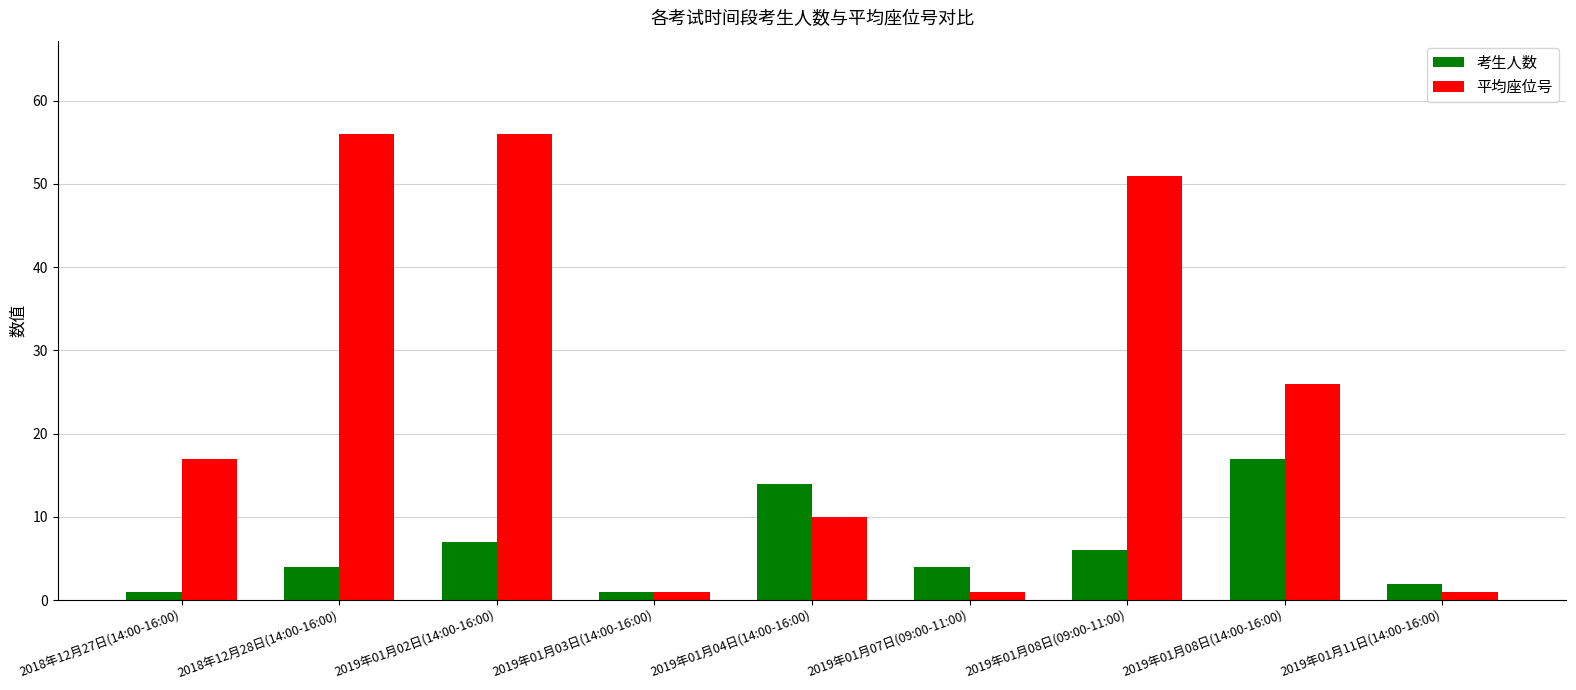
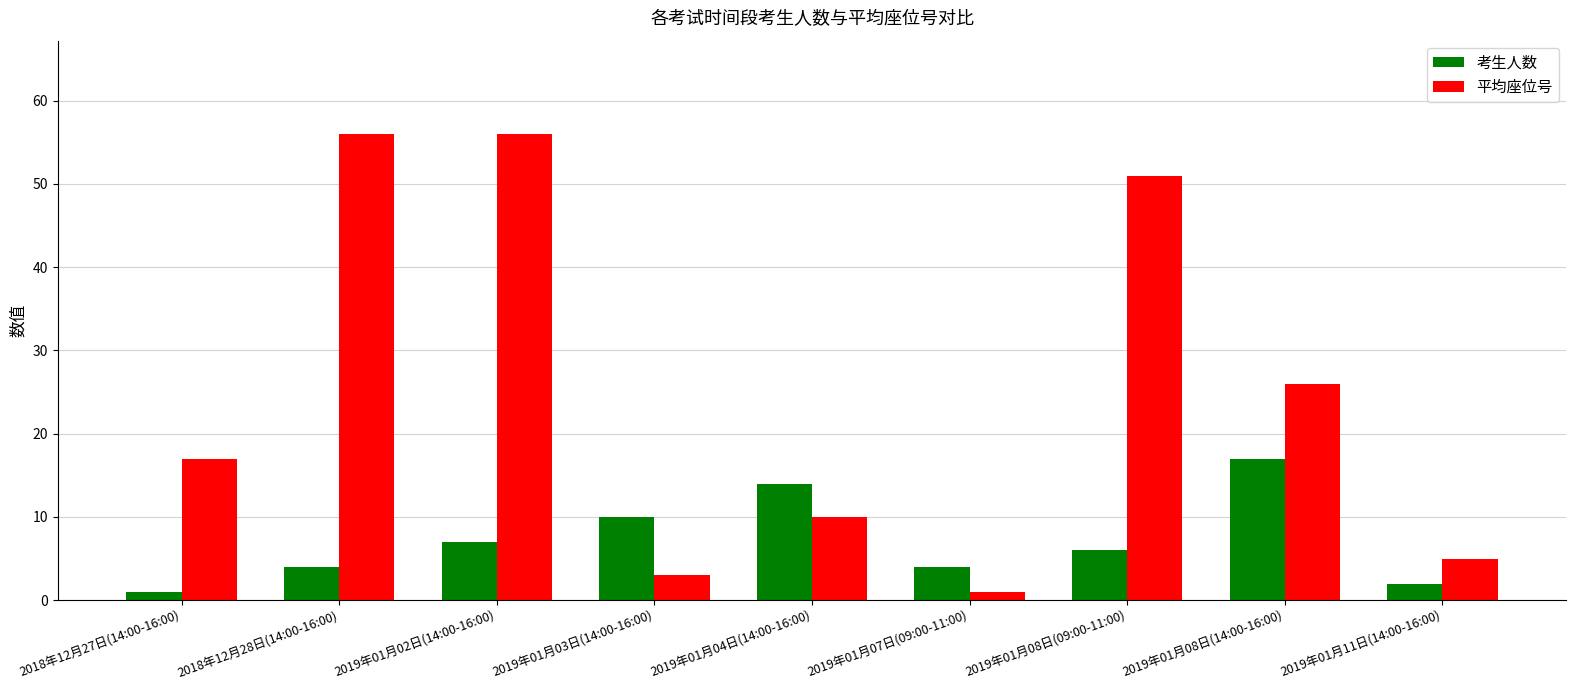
考生人数, 2019年01月03日(14:00-16:00): 1 -> 10
平均座位号, 2019年01月03日(14:00-16:00): 1 -> 3
平均座位号, 2019年01月11日(14:00-16:00): 1 -> 5
